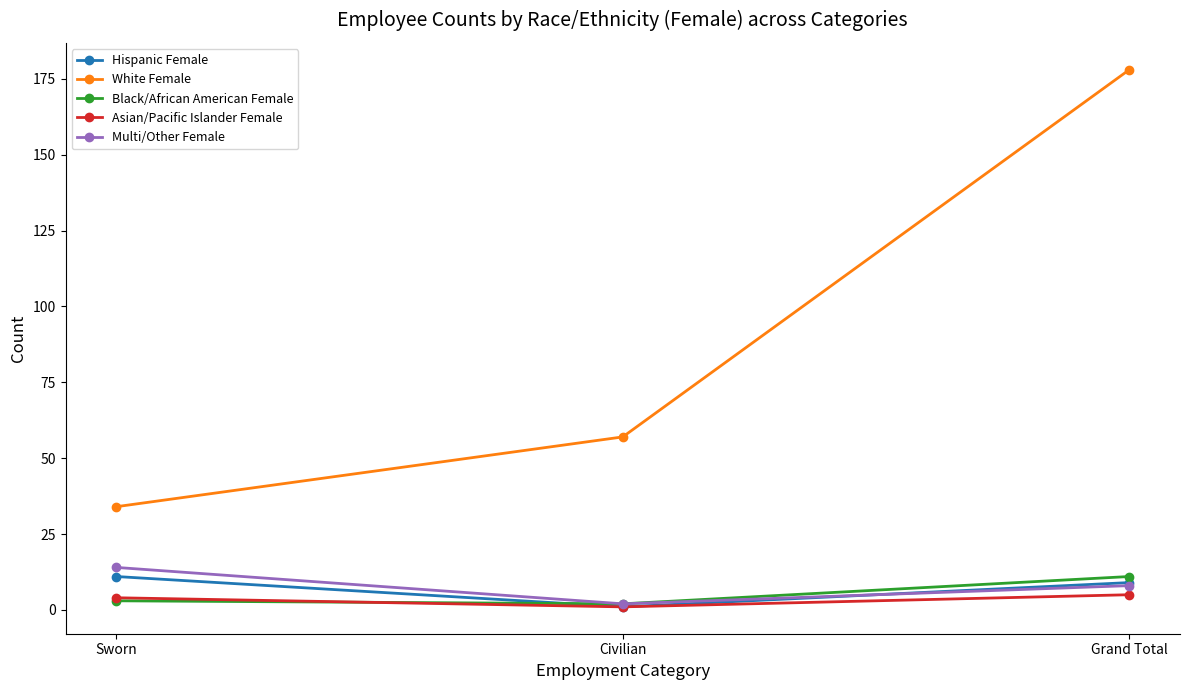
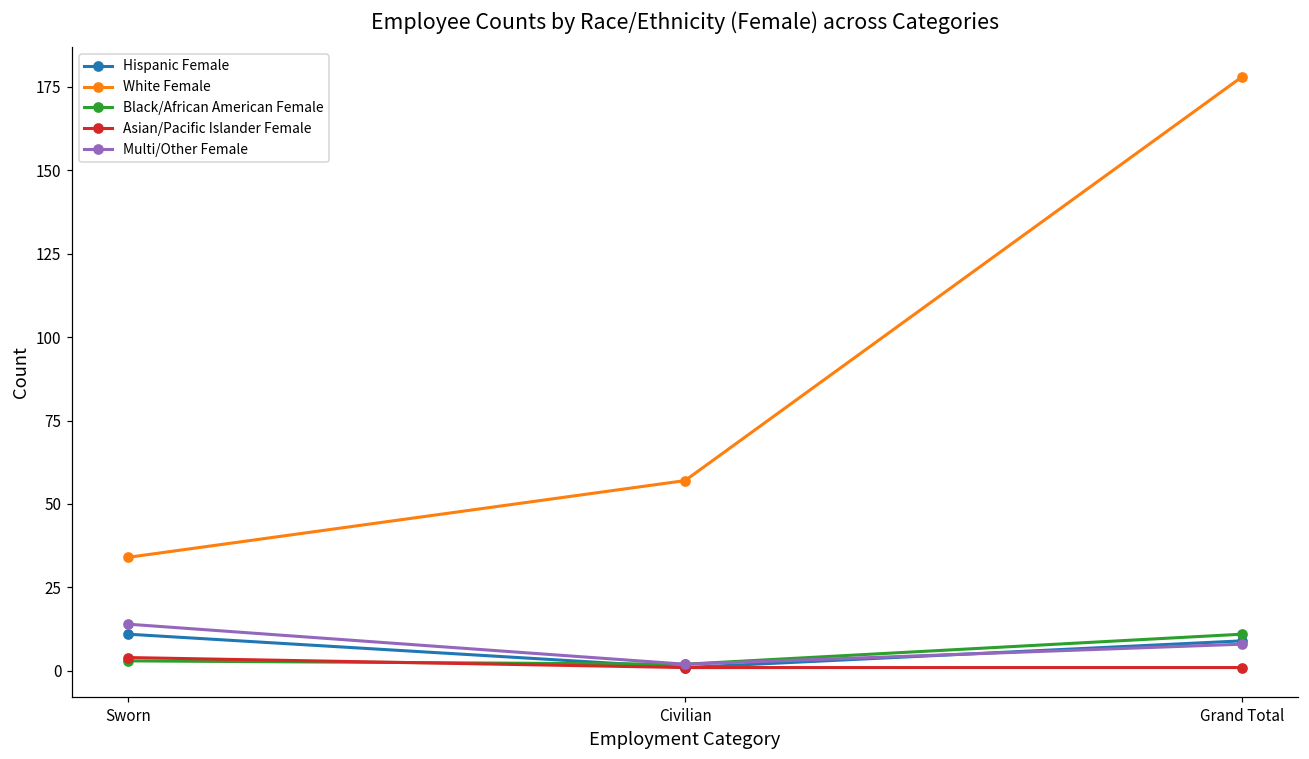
Asian/Pacific Islander Female, Grand Total: 5 -> 1
